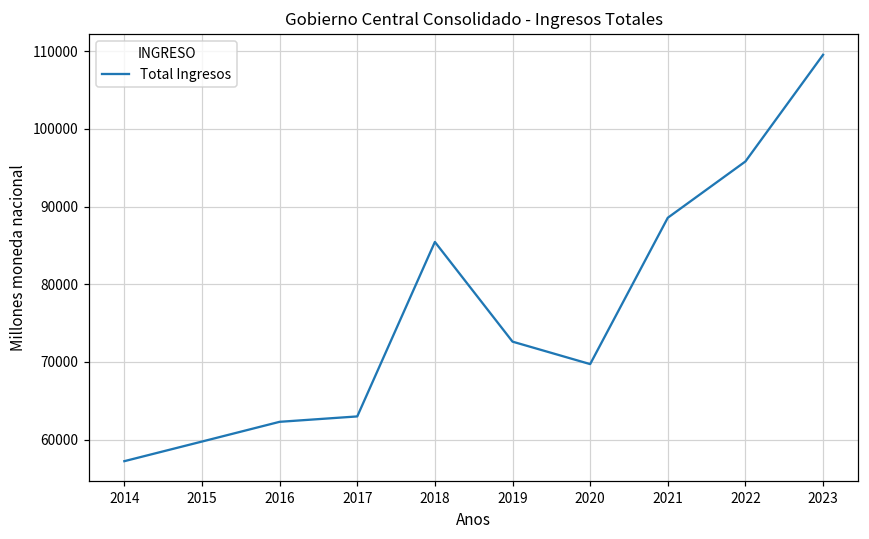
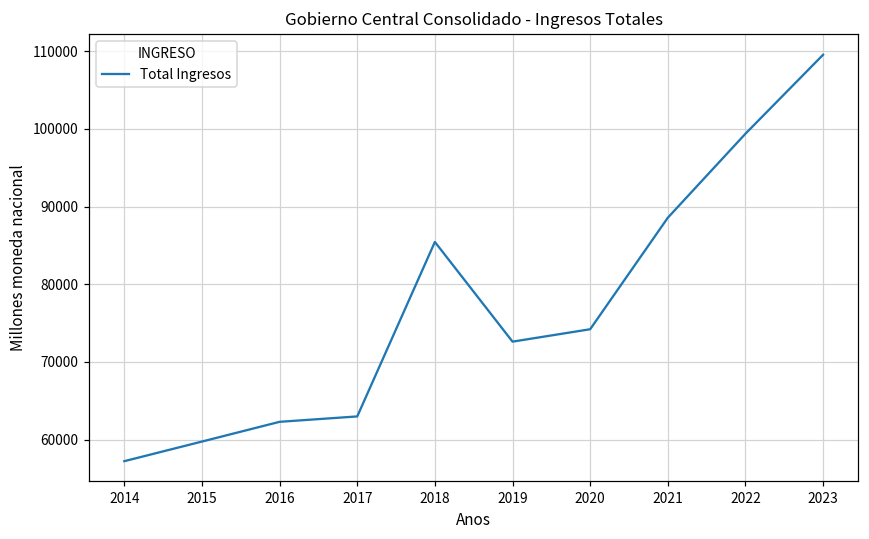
2020: 70000 -> 74000
2022: 96000 -> 99000
